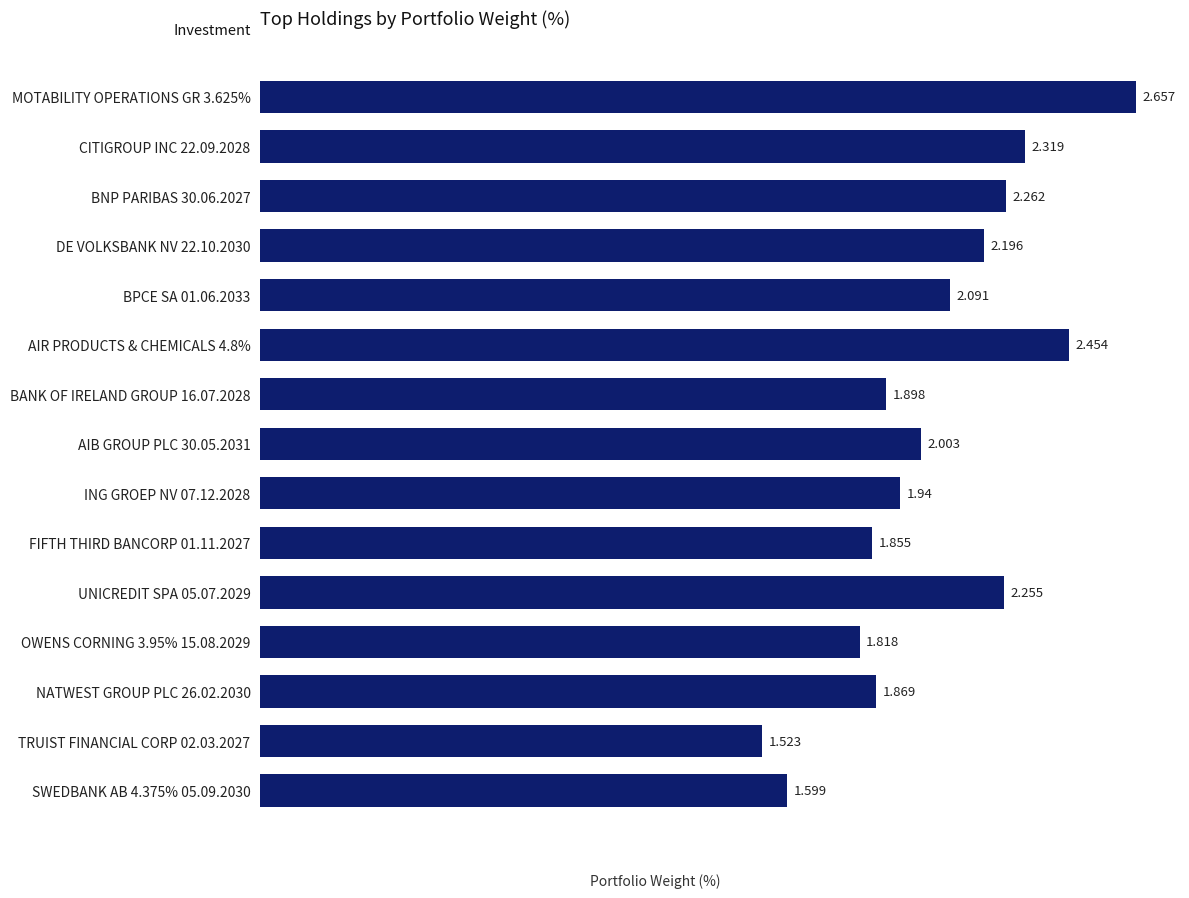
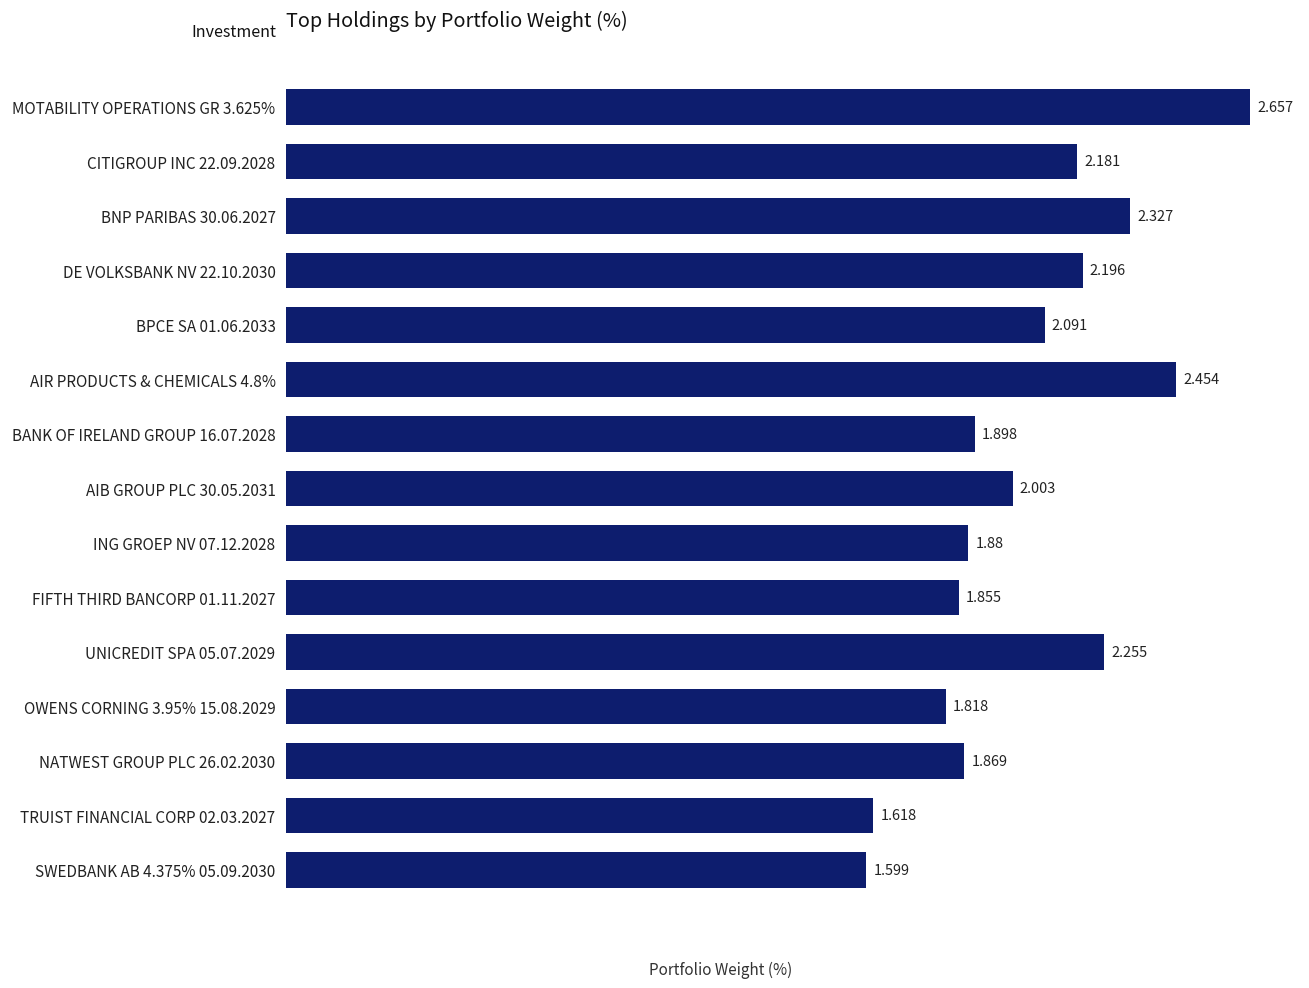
CITIGROUP INC 22.09.2028: 2.319 -> 2.181
BNP PARIBAS 30.06.2027: 2.262 -> 2.327
ING GROEP NV 07.12.2028: 1.94 -> 1.88
TRUIST FINANCIAL CORP 02.03.2027: 1.523 -> 1.618
